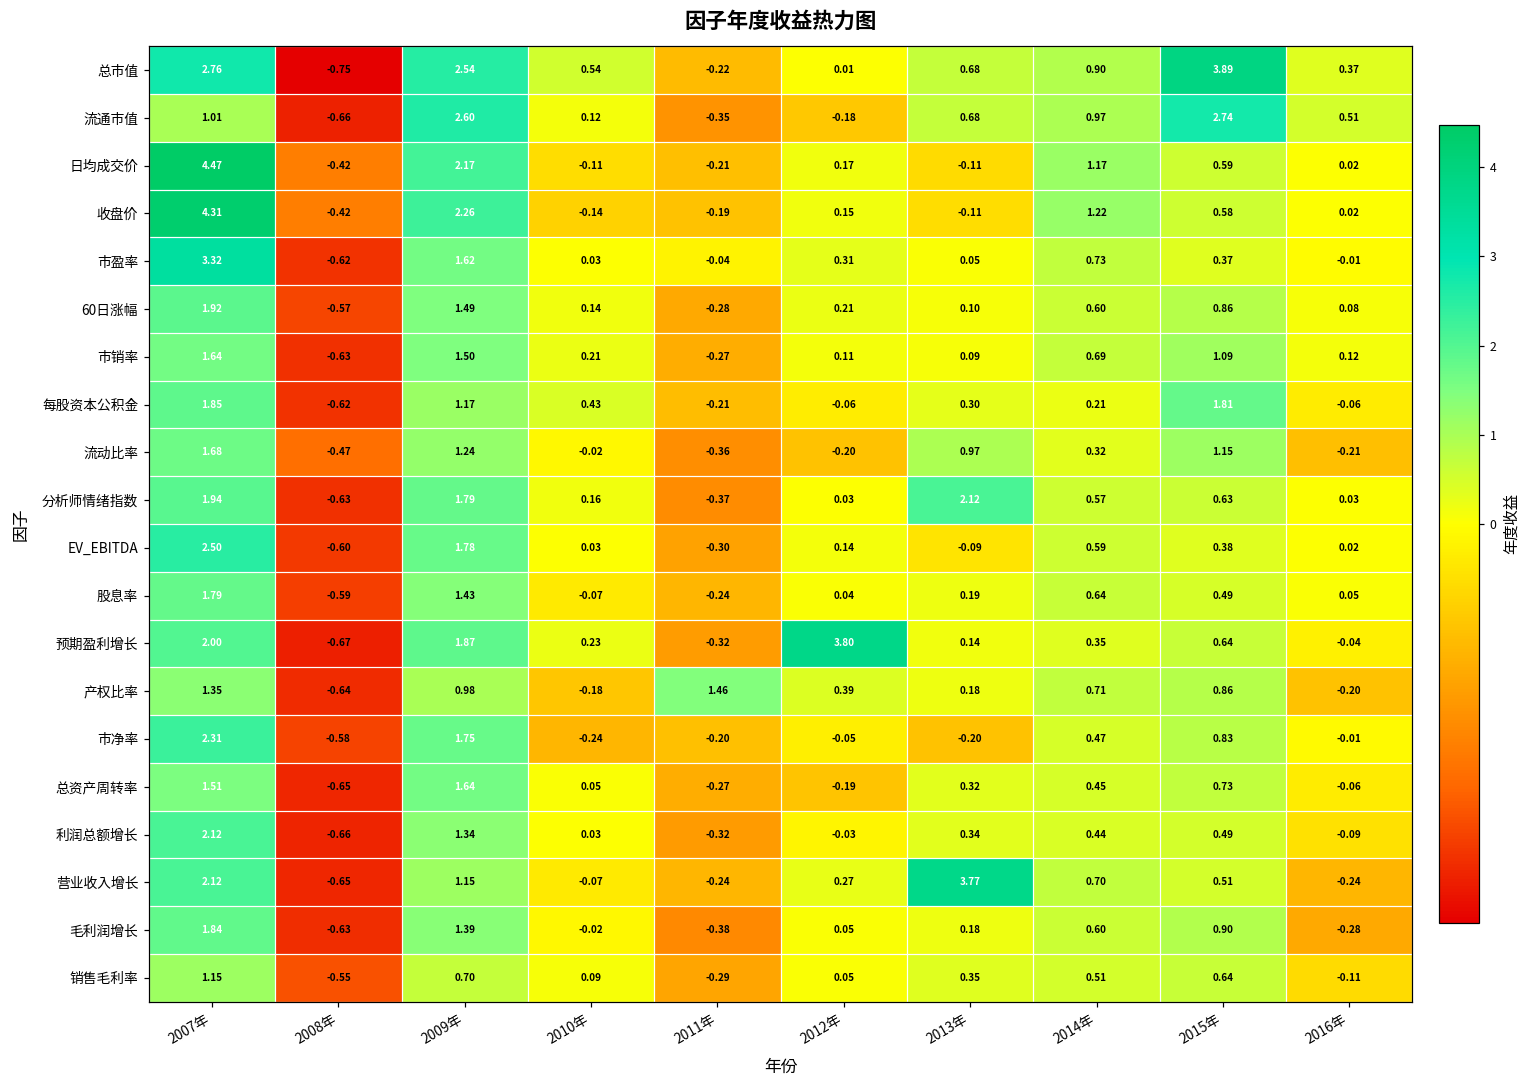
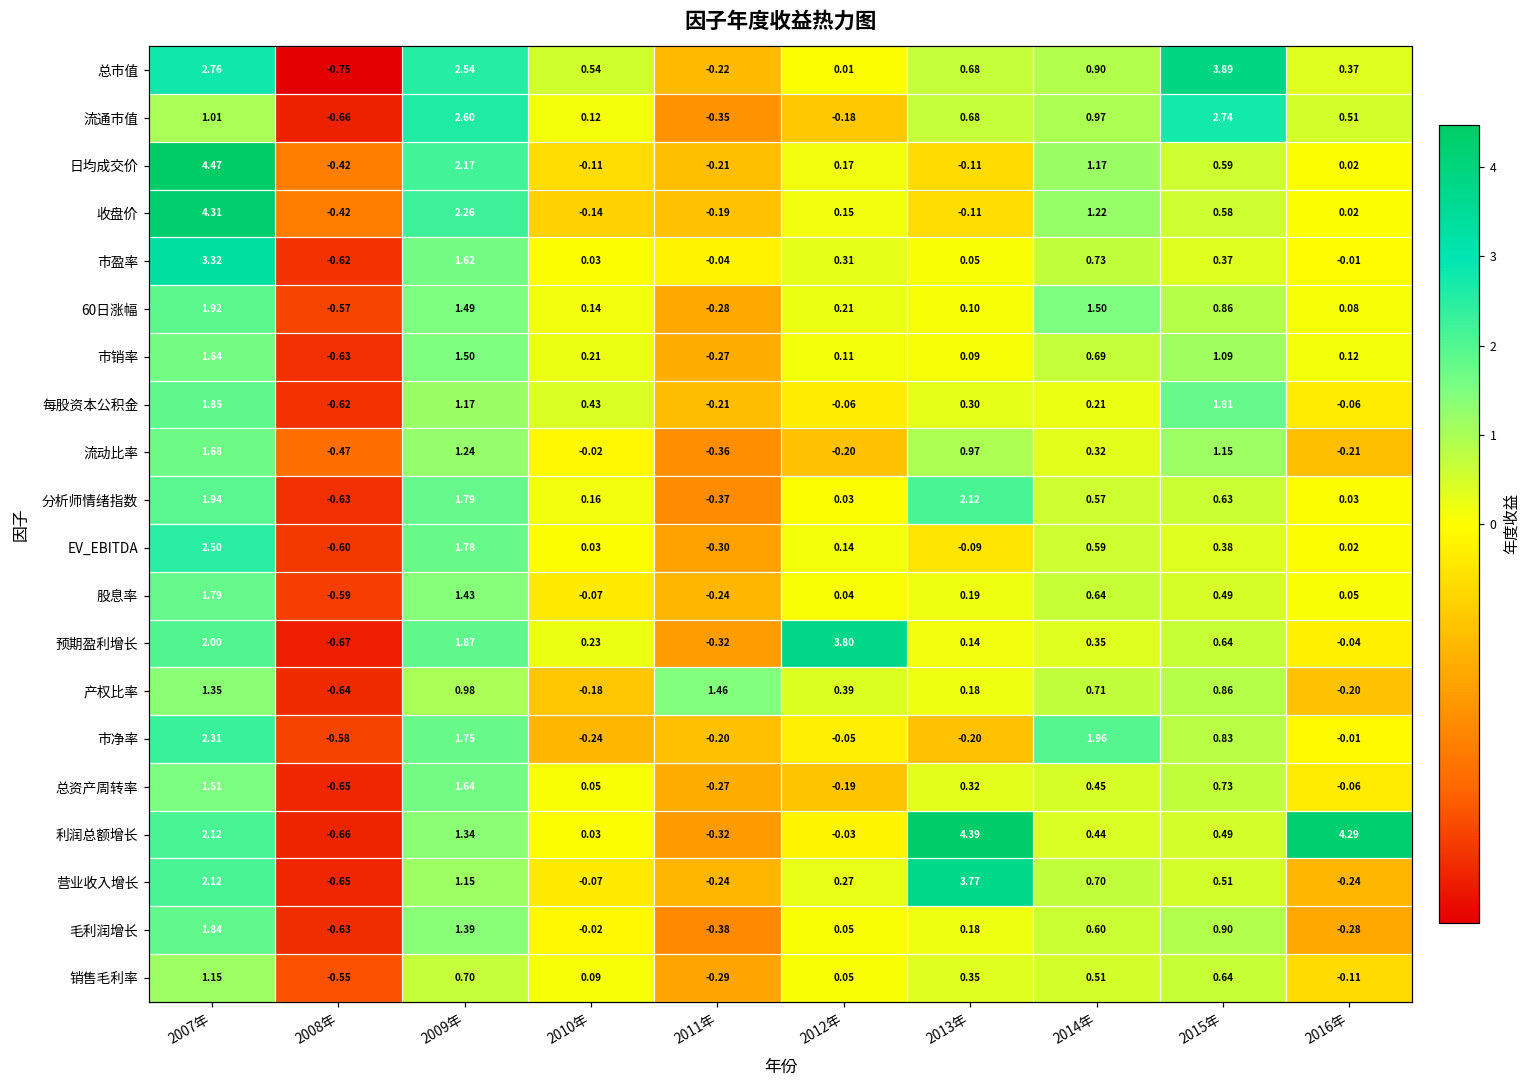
60日涨幅, 2014年: 0.60 -> 1.50
市净率, 2014年: 0.47 -> 1.96
利润总额增长, 2013年: 0.34 -> 4.39
利润总额增长, 2016年: -0.09 -> 4.29
